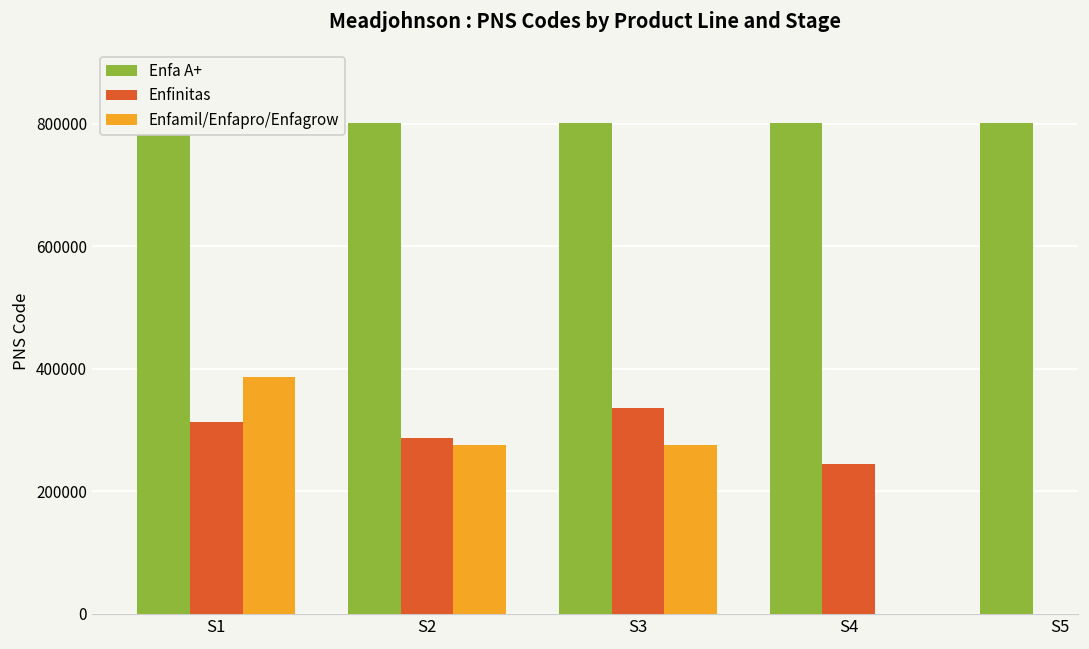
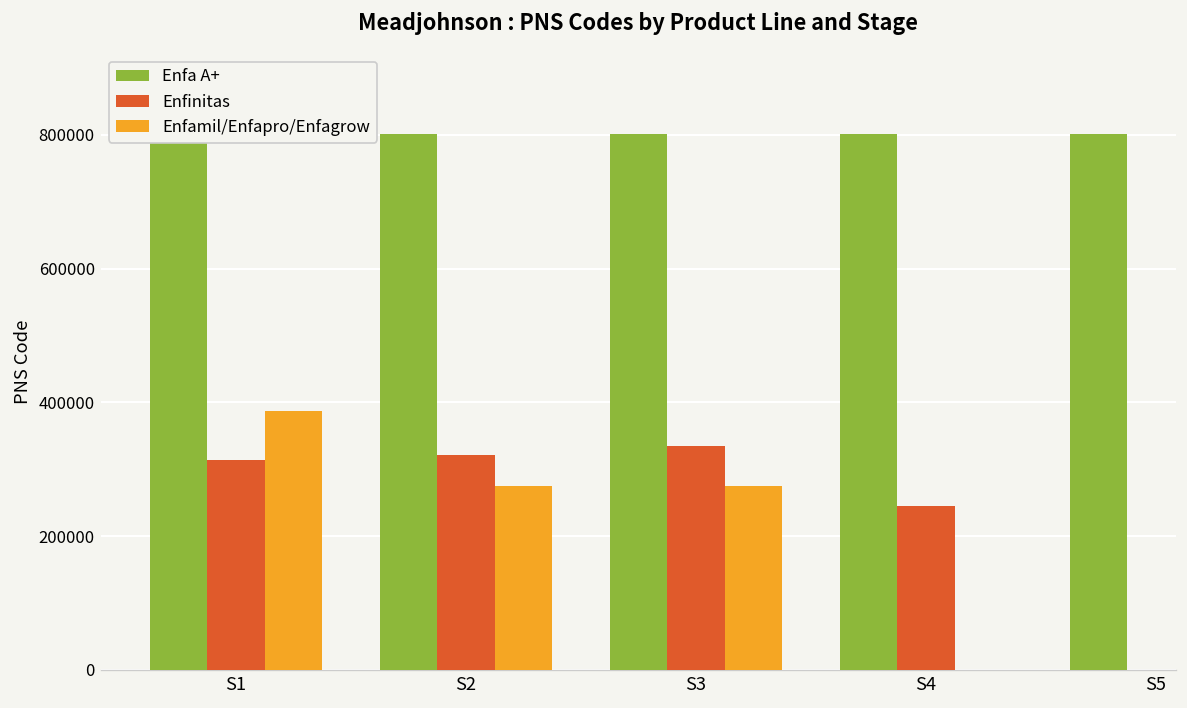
Enfinitas, S2: 290000 -> 320000
